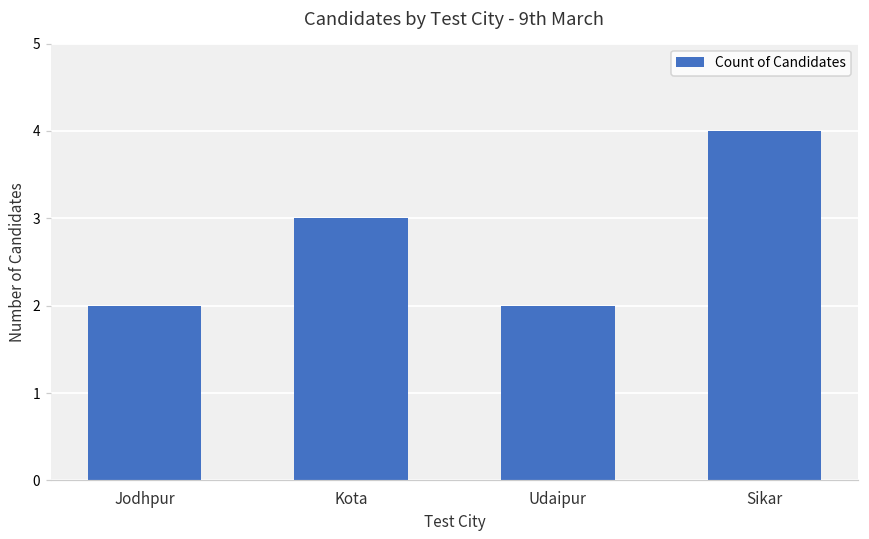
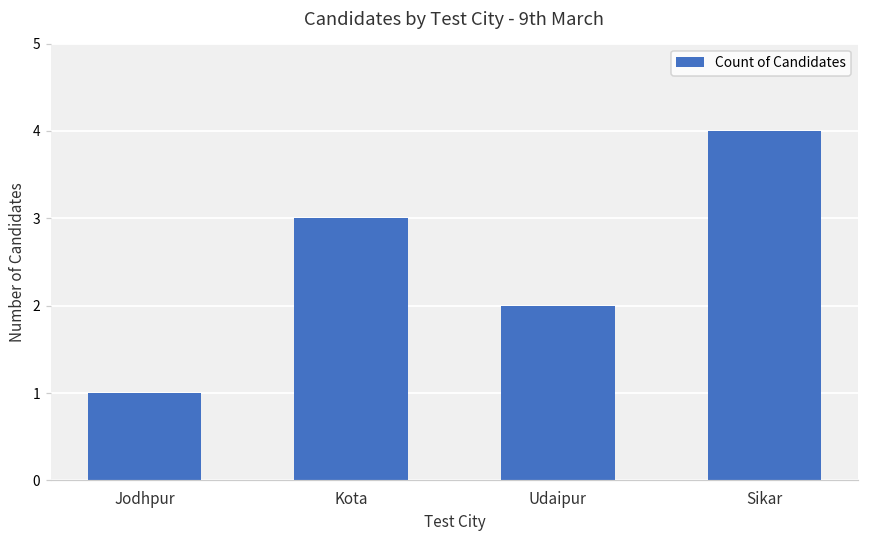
Jodhpur: 2 -> 1
